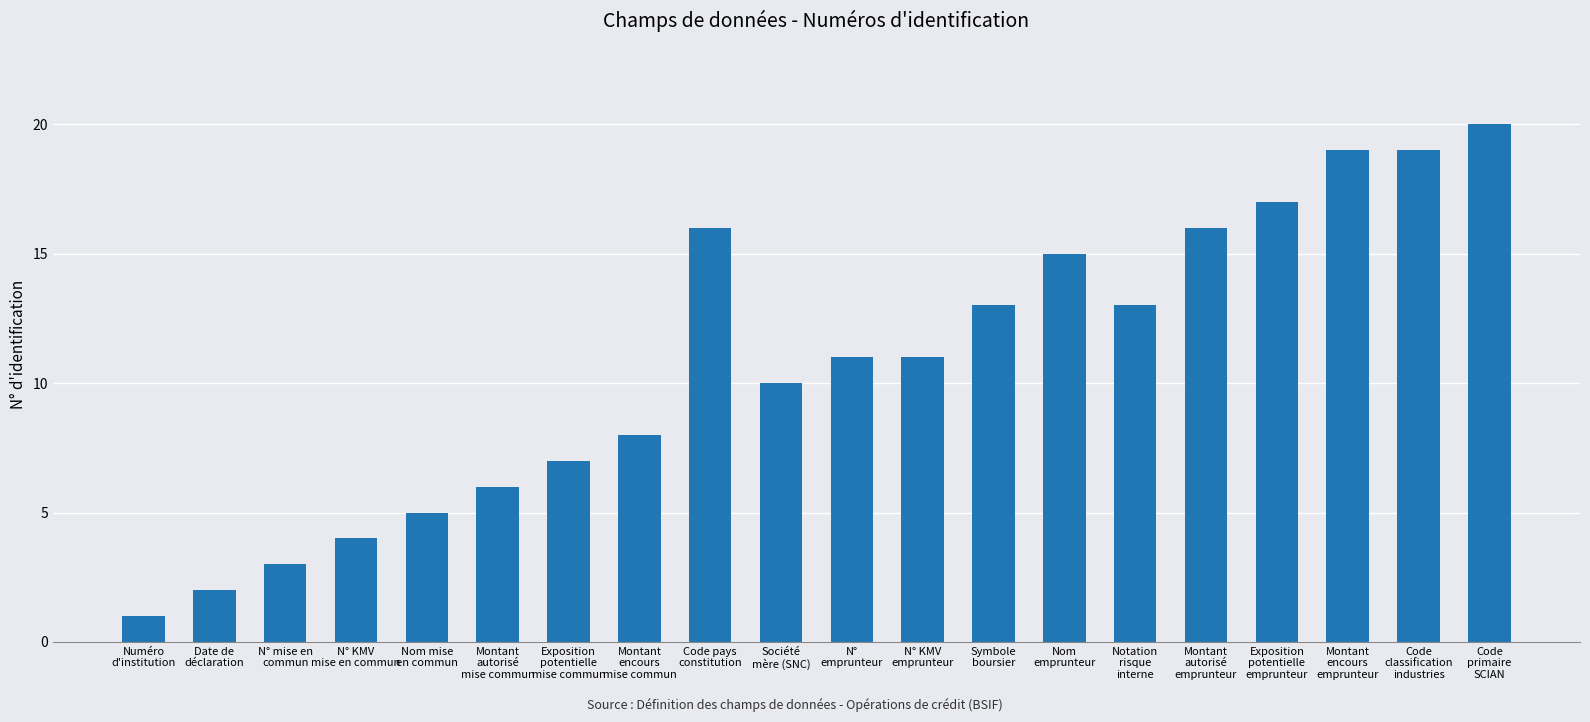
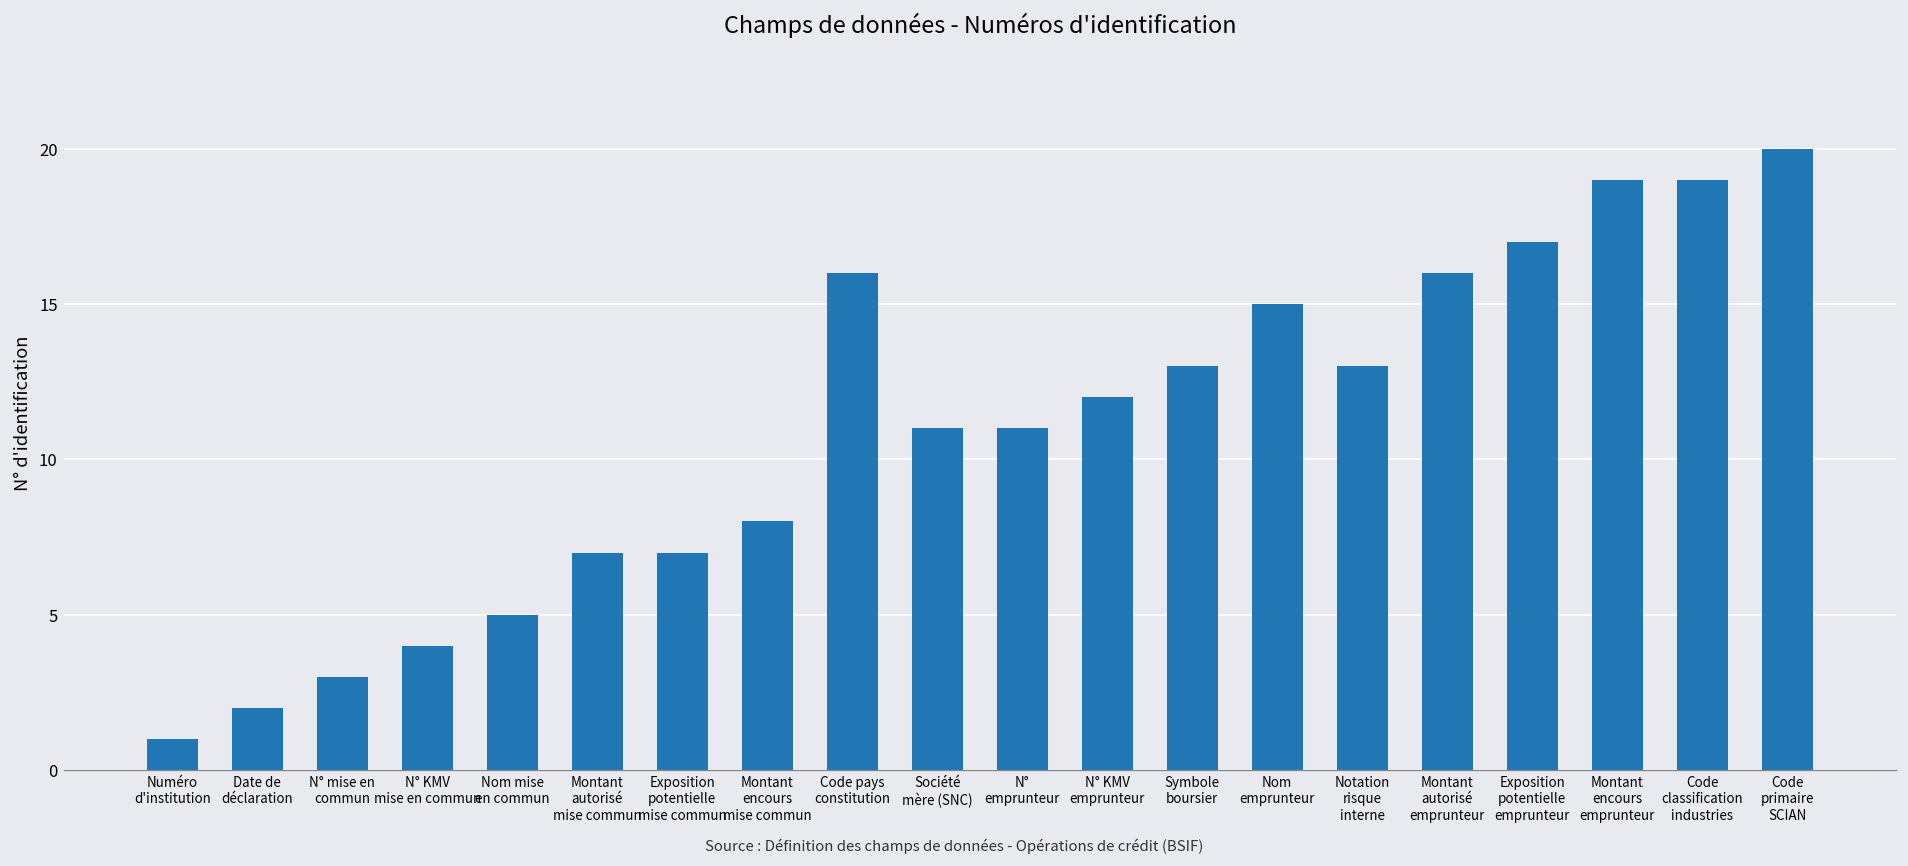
Montant autorisé mise commun: 6 -> 7
Société mère (SNC): 10 -> 11
N° KMV emprunteur: 11 -> 12
